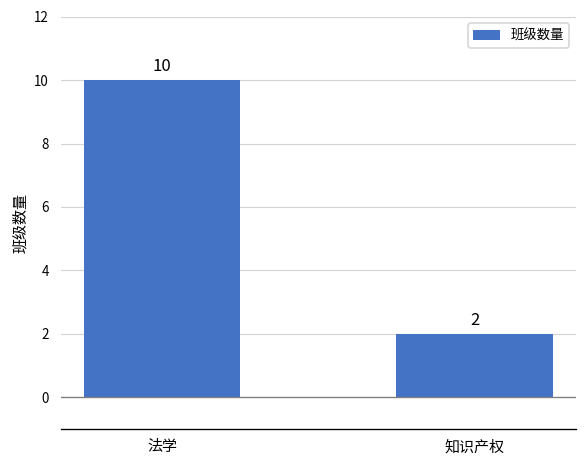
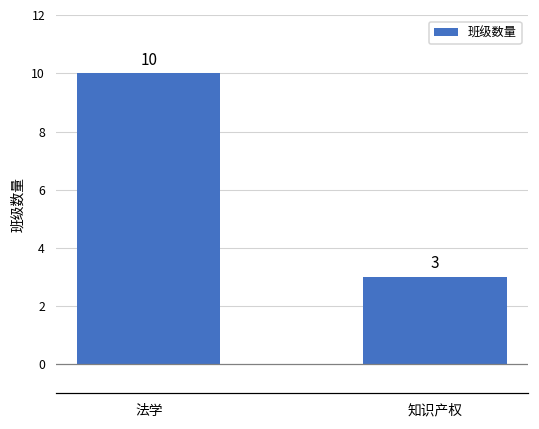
知识产权: 2 -> 3
